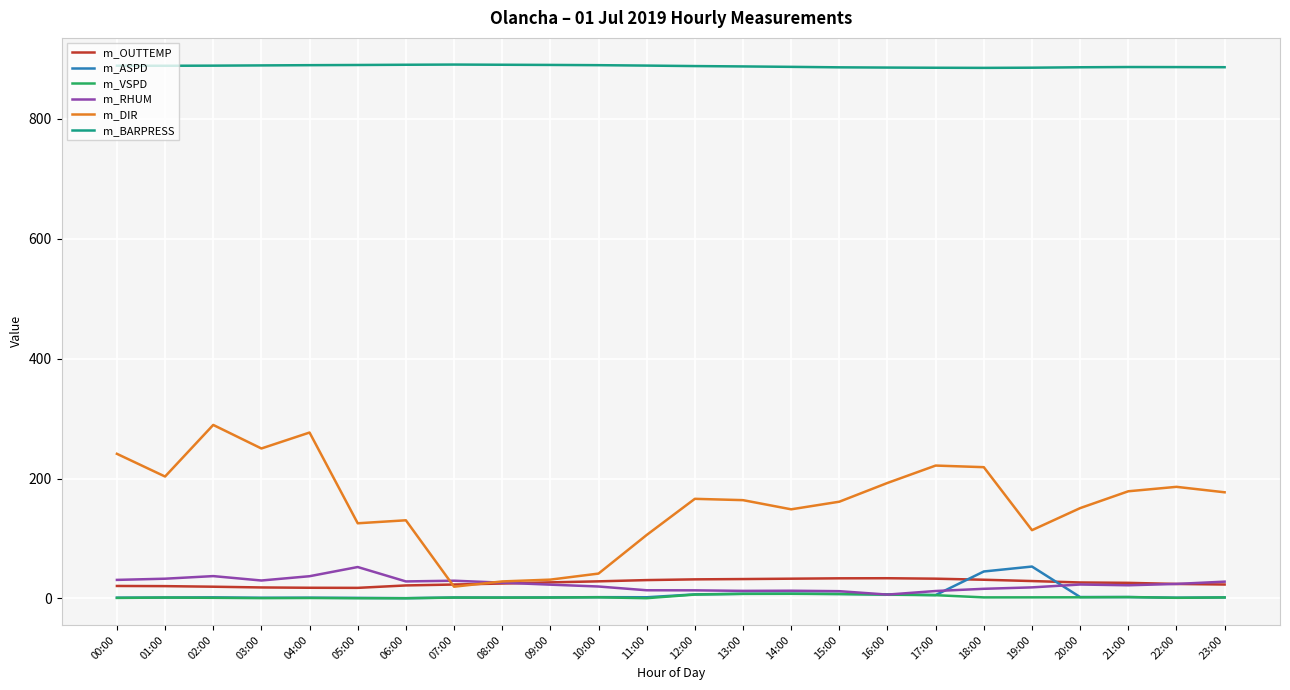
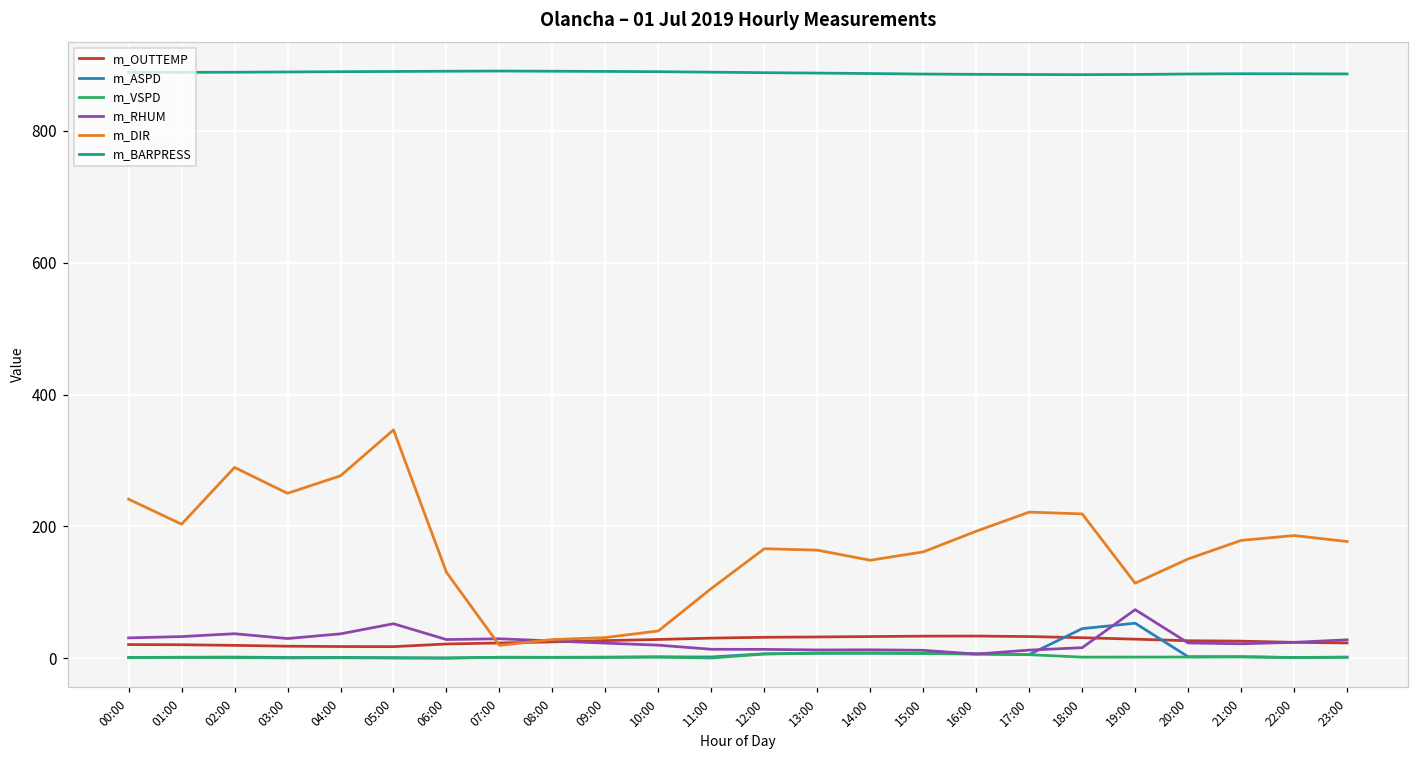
m_DIR, 05:00: 130 -> 350
m_RHUM, 19:00: 20 -> 70
